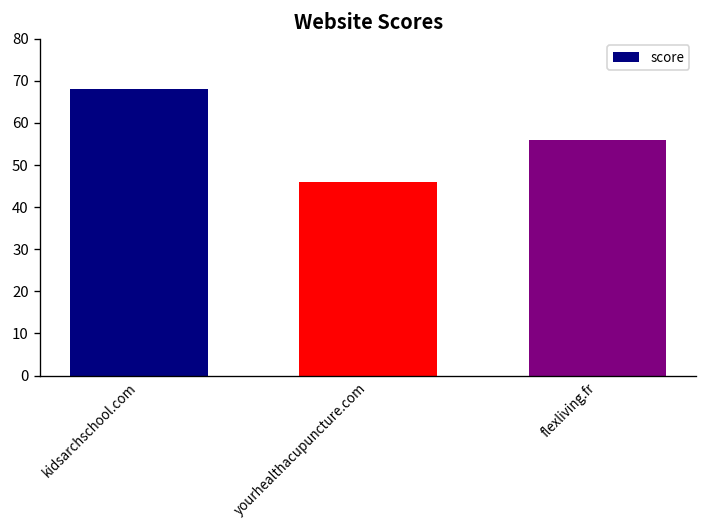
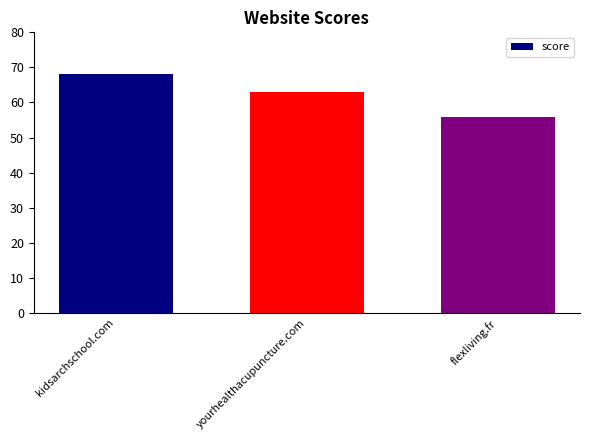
yourhealthacupuncture.com: 46 -> 63
